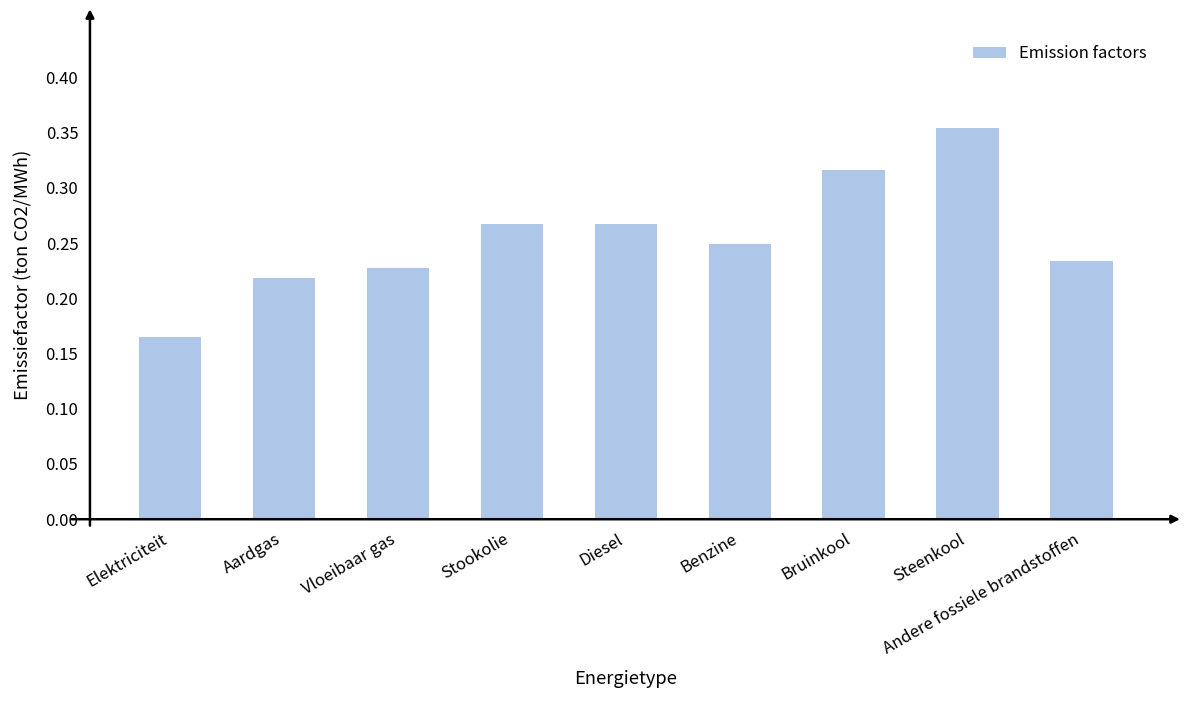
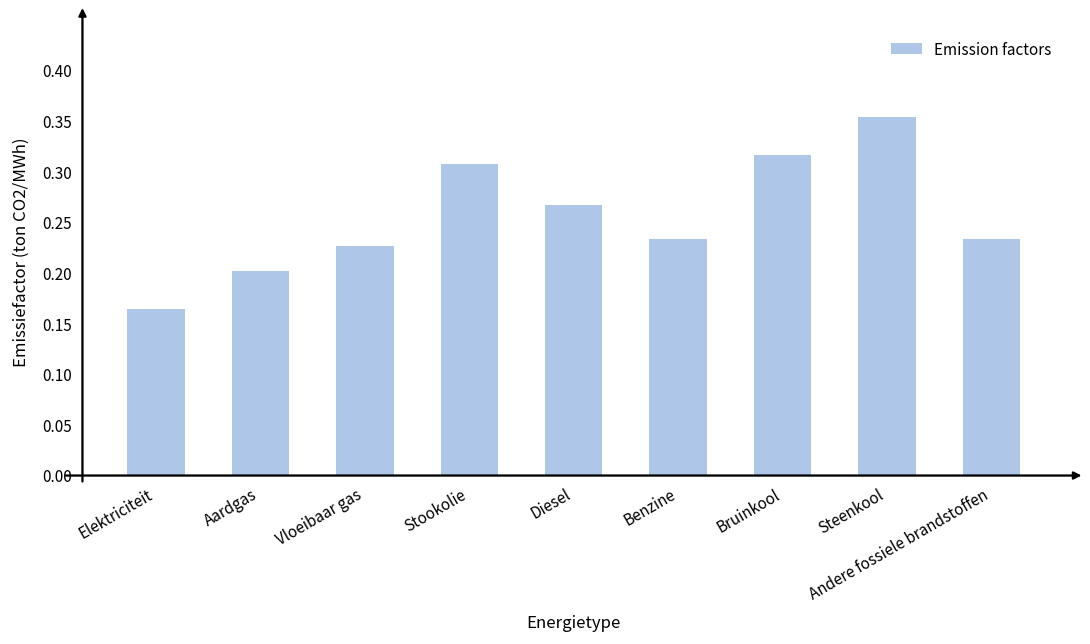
Aardgas: 0.22 -> 0.20
Stookolie: 0.27 -> 0.31
Benzine: 0.25 -> 0.23
